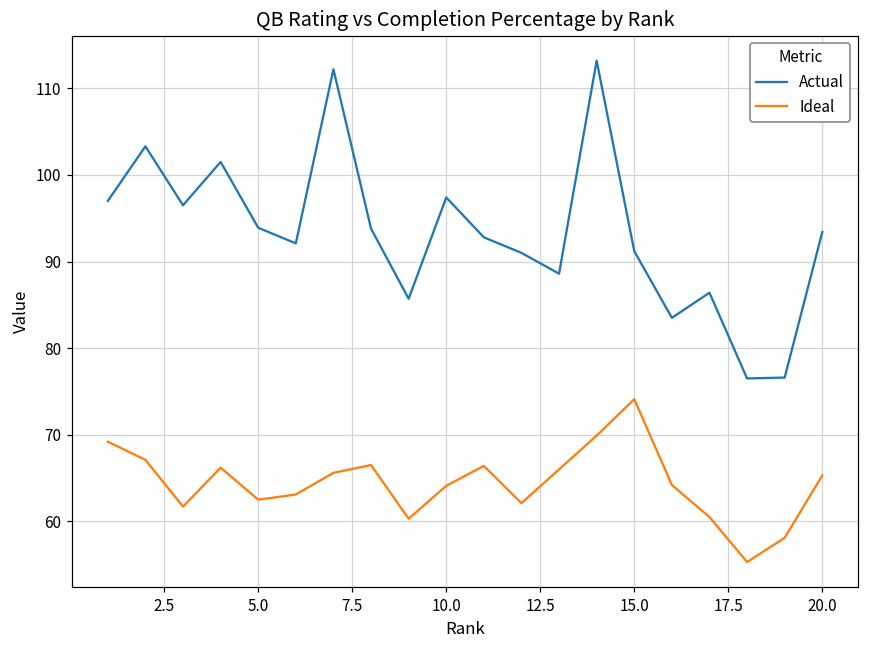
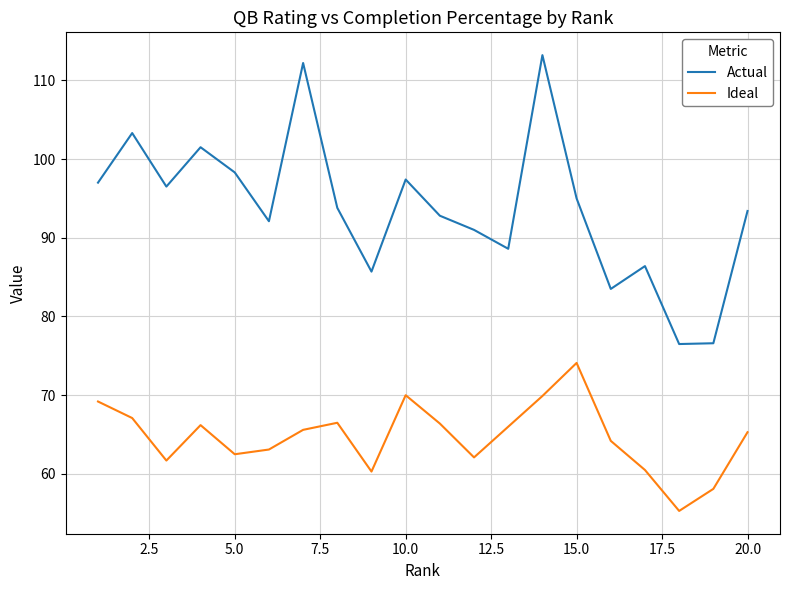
Actual, 5.0: 94 -> 98
Ideal, 10.0: 64 -> 70
Actual, 15.0: 91 -> 95
